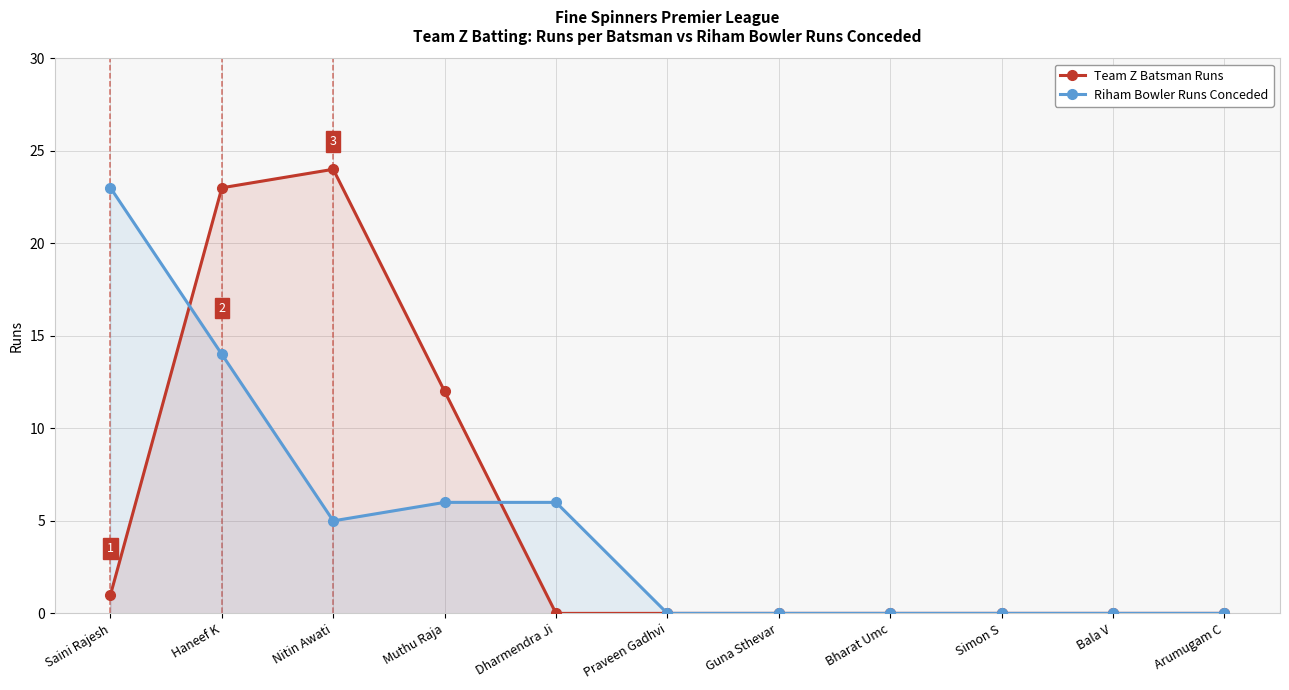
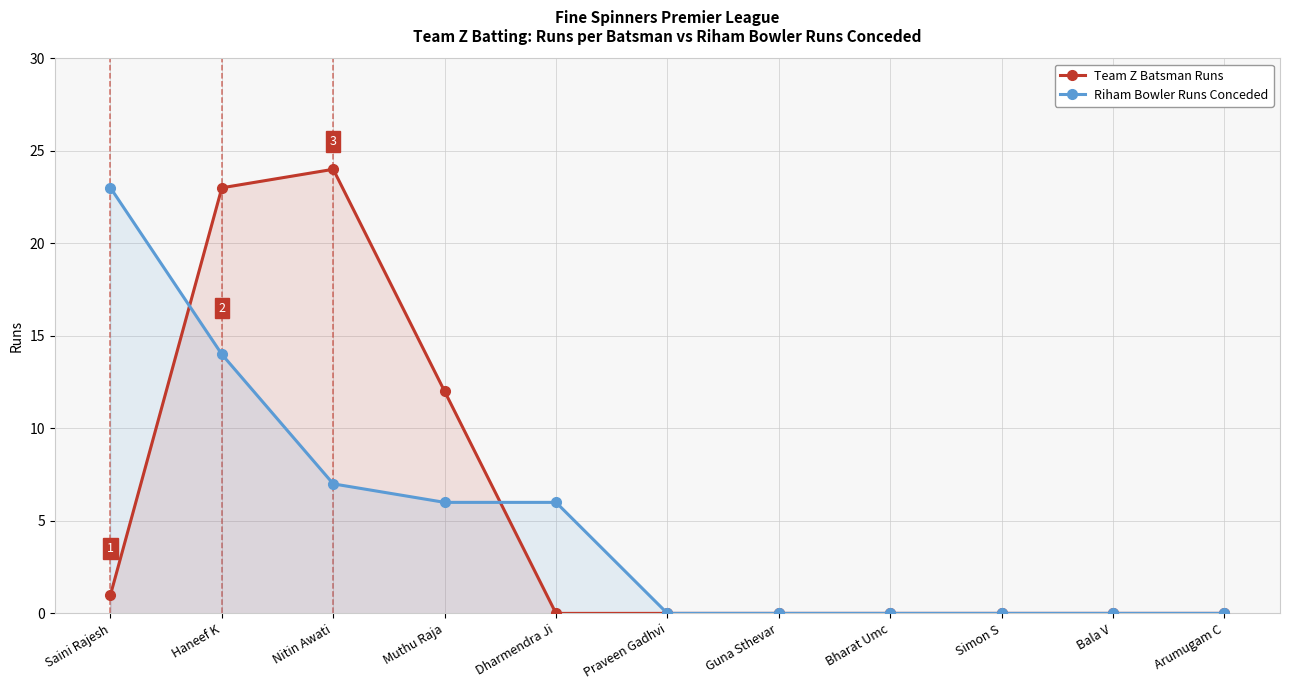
Riham Bowler Runs Conceded, Nitin Awati: 5 -> 7
